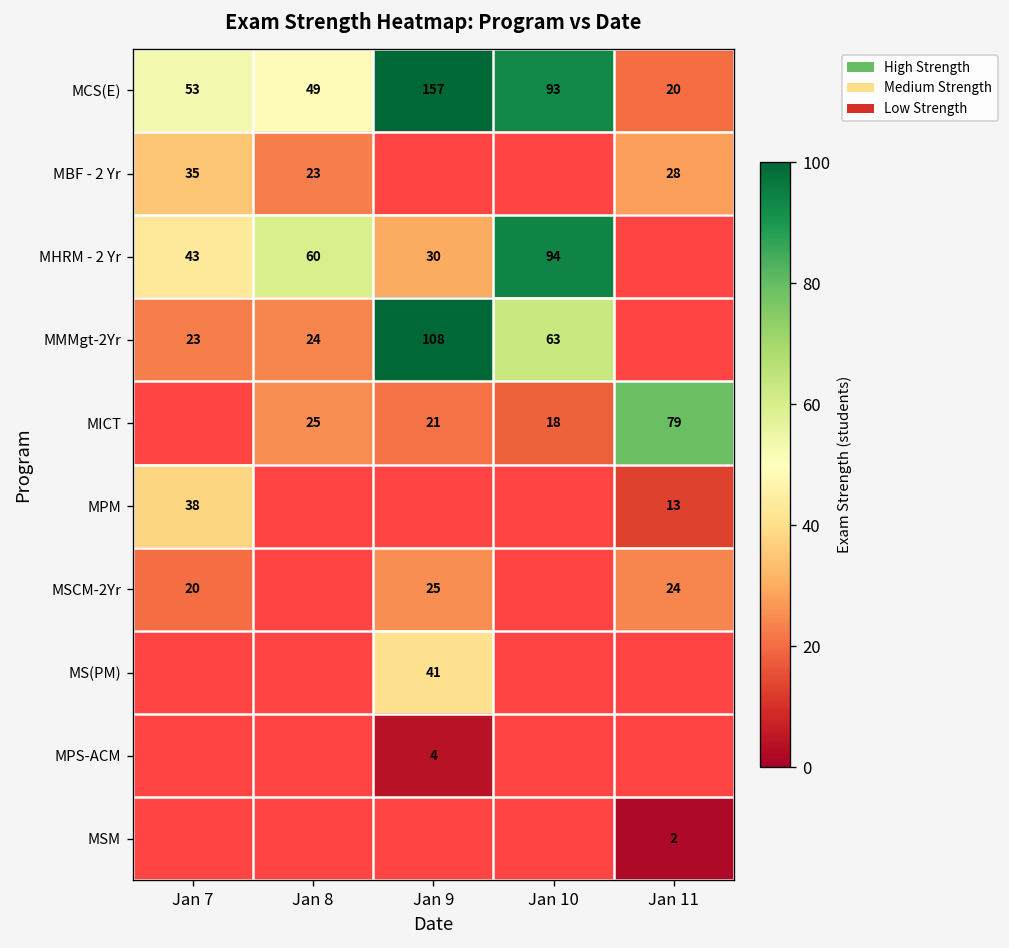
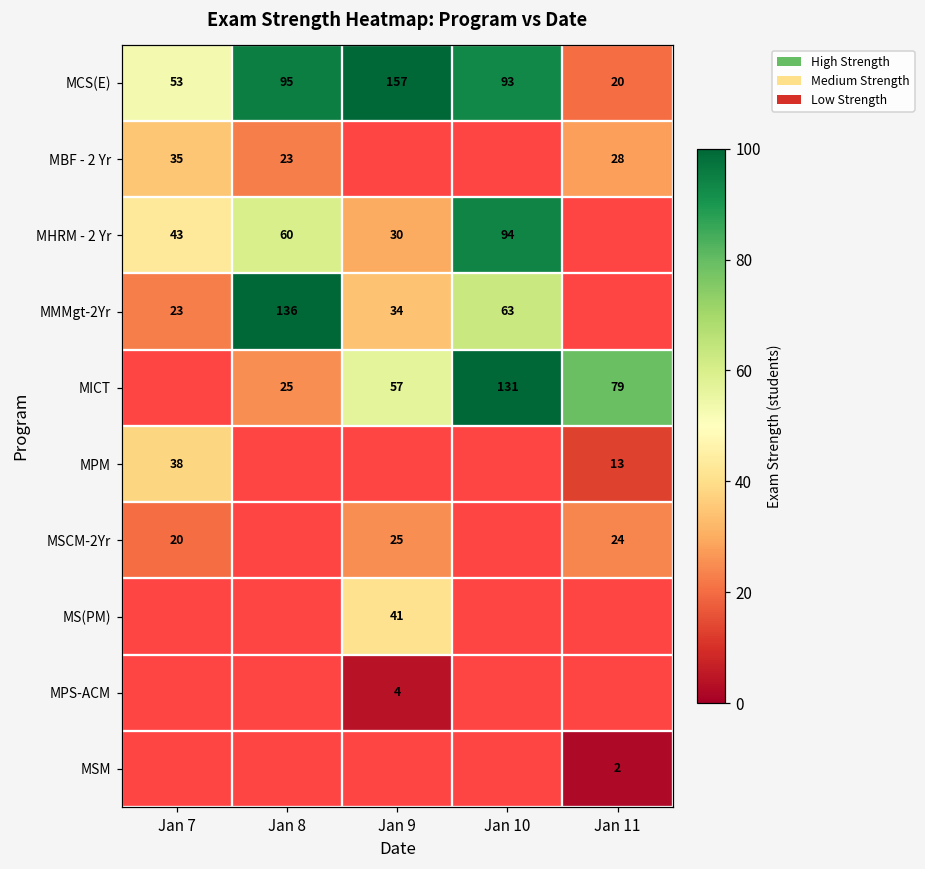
MCS(E), Jan 8: 49 -> 95
MMMgt-2Yr, Jan 8: 24 -> 136
MMMgt-2Yr, Jan 9: 108 -> 34
MICT, Jan 9: 21 -> 57
MICT, Jan 10: 18 -> 131
